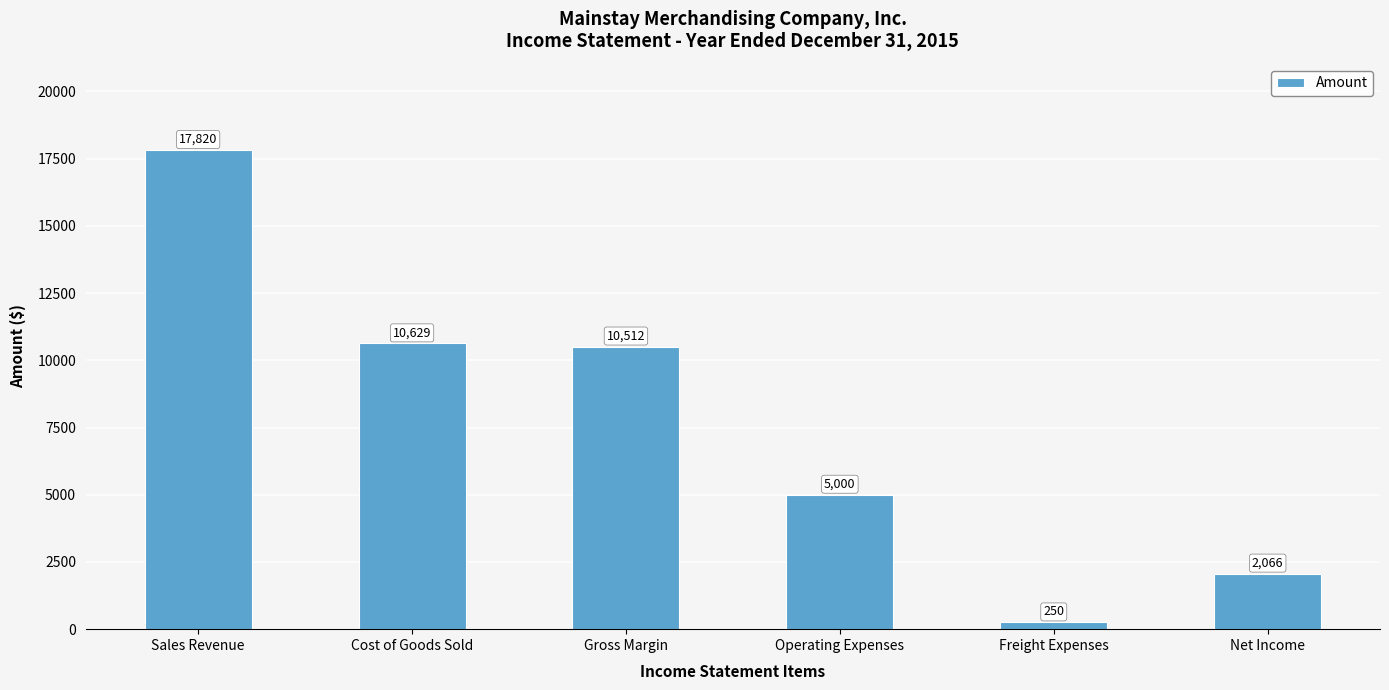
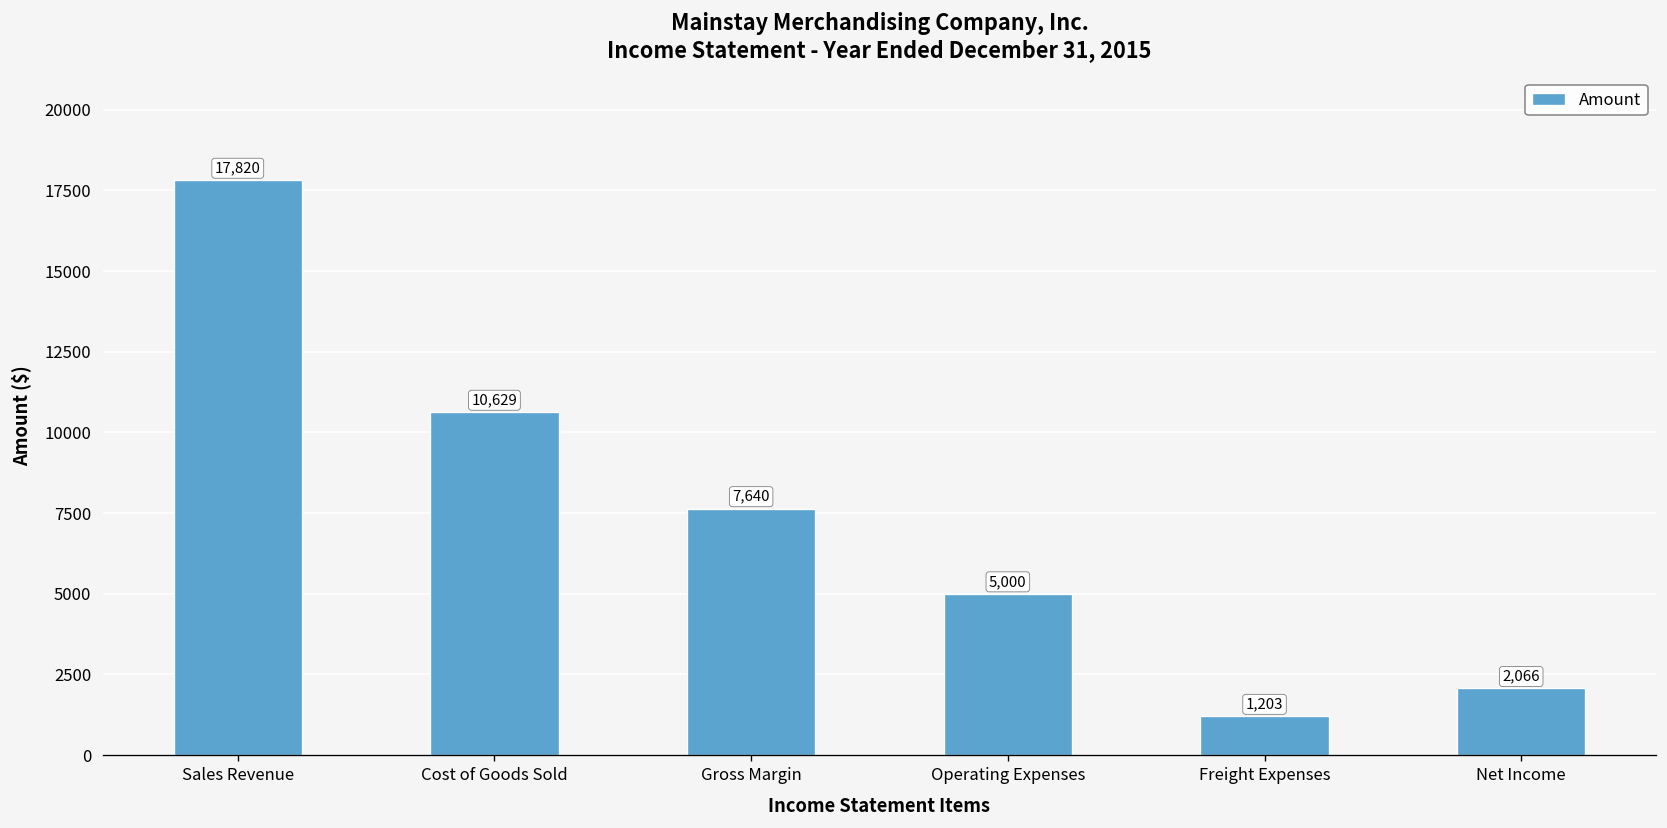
Gross Margin: 10,512 -> 7,640
Freight Expenses: 250 -> 1,203
